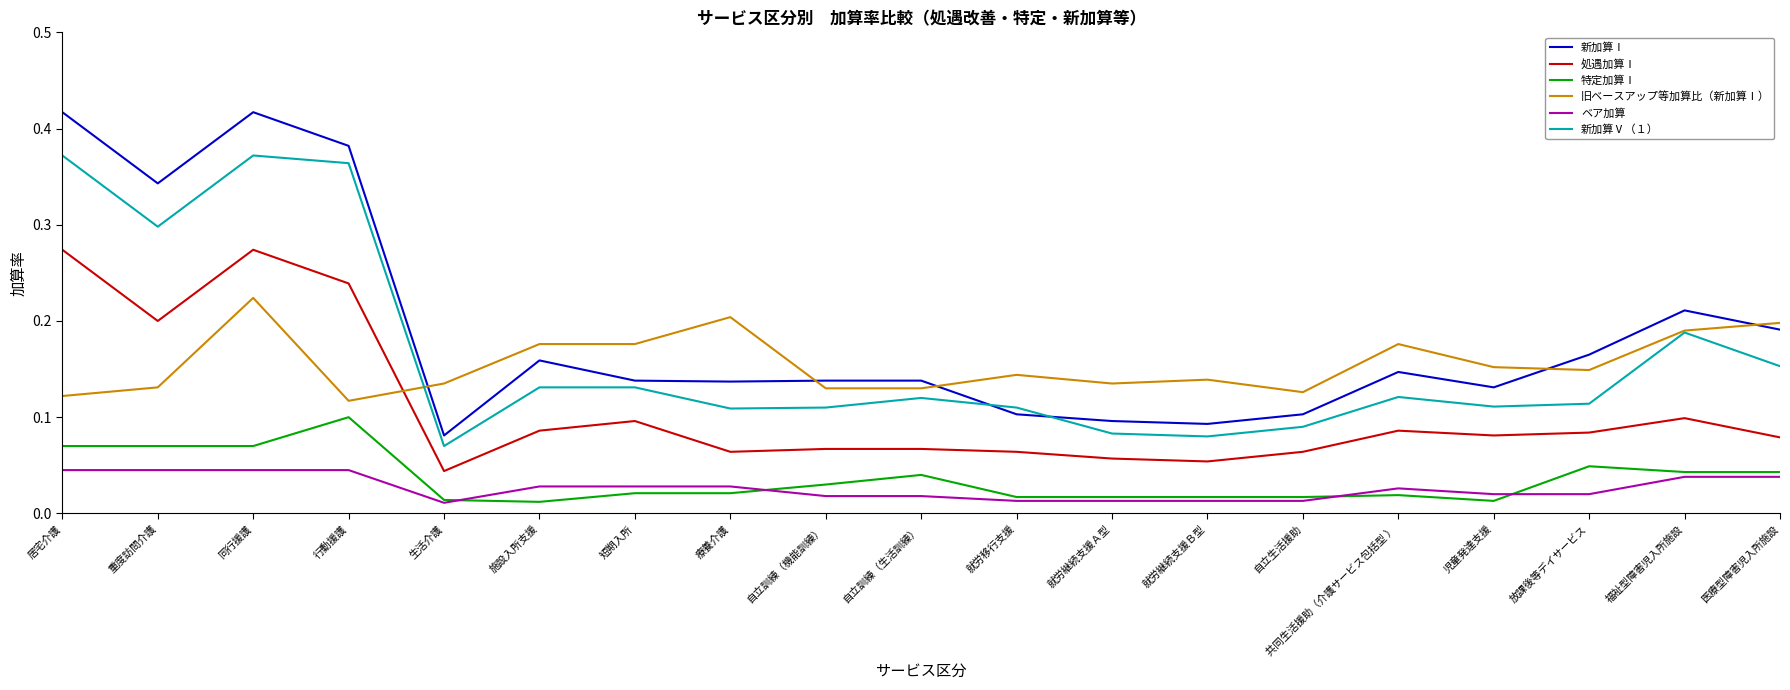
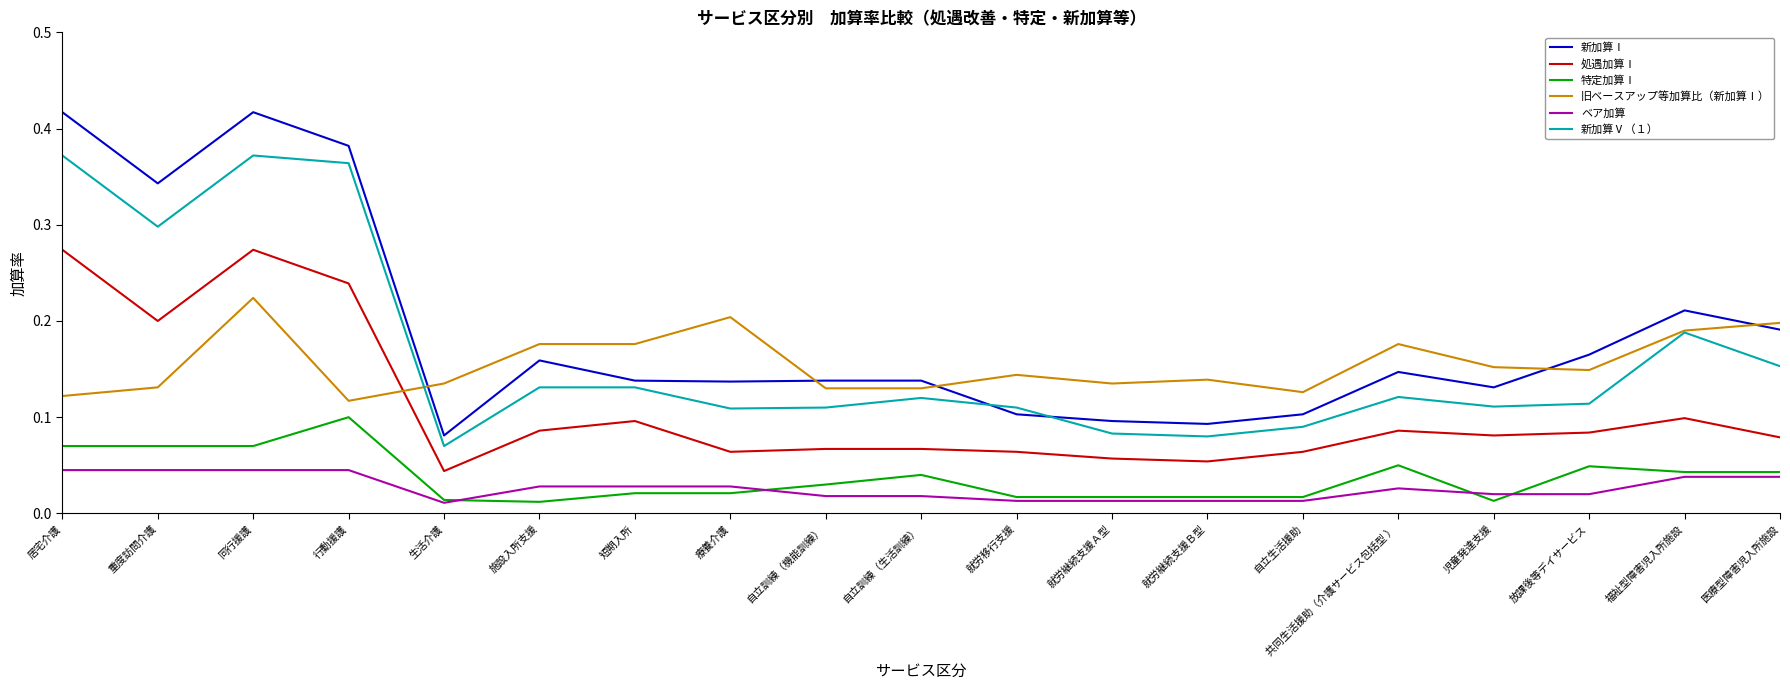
特定加算Ⅰ, 共同生活援助（介護サービス包括型 ）: 0.02 -> 0.05
